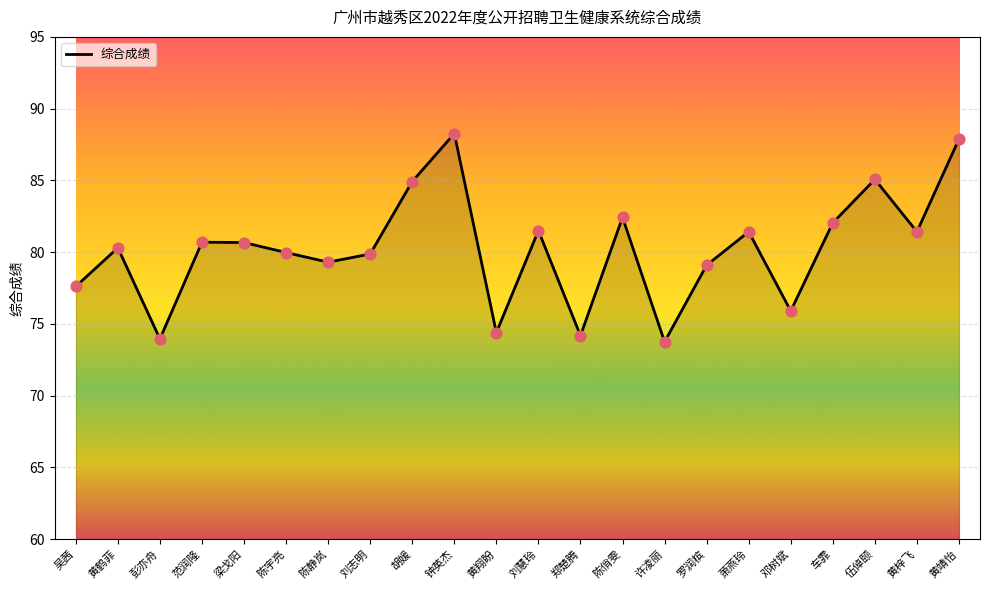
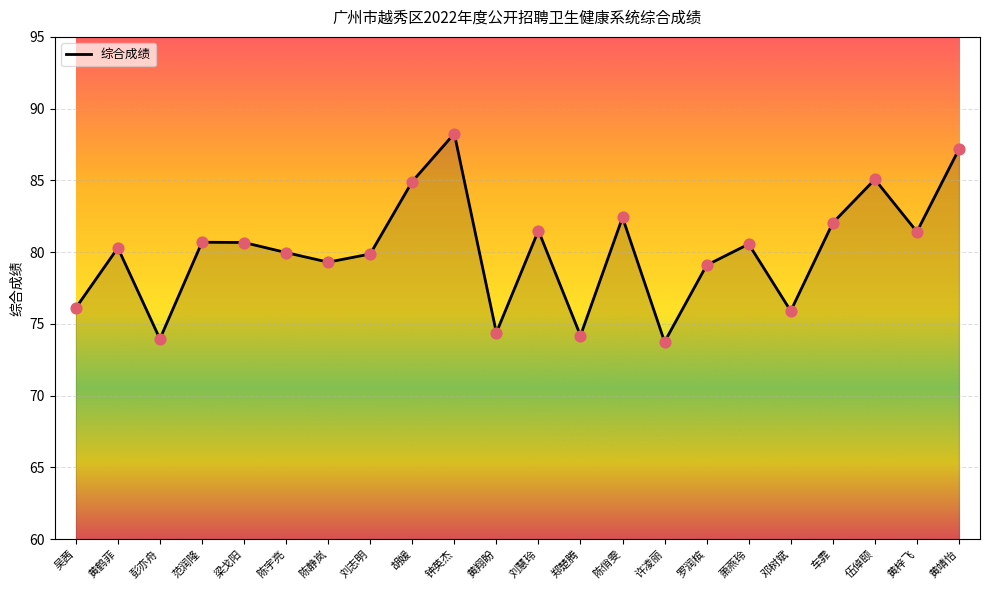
吴茜: 77.6 -> 76.1
萧燕玲: 81.4 -> 80.6
黄靖怡: 87.9 -> 87.2
